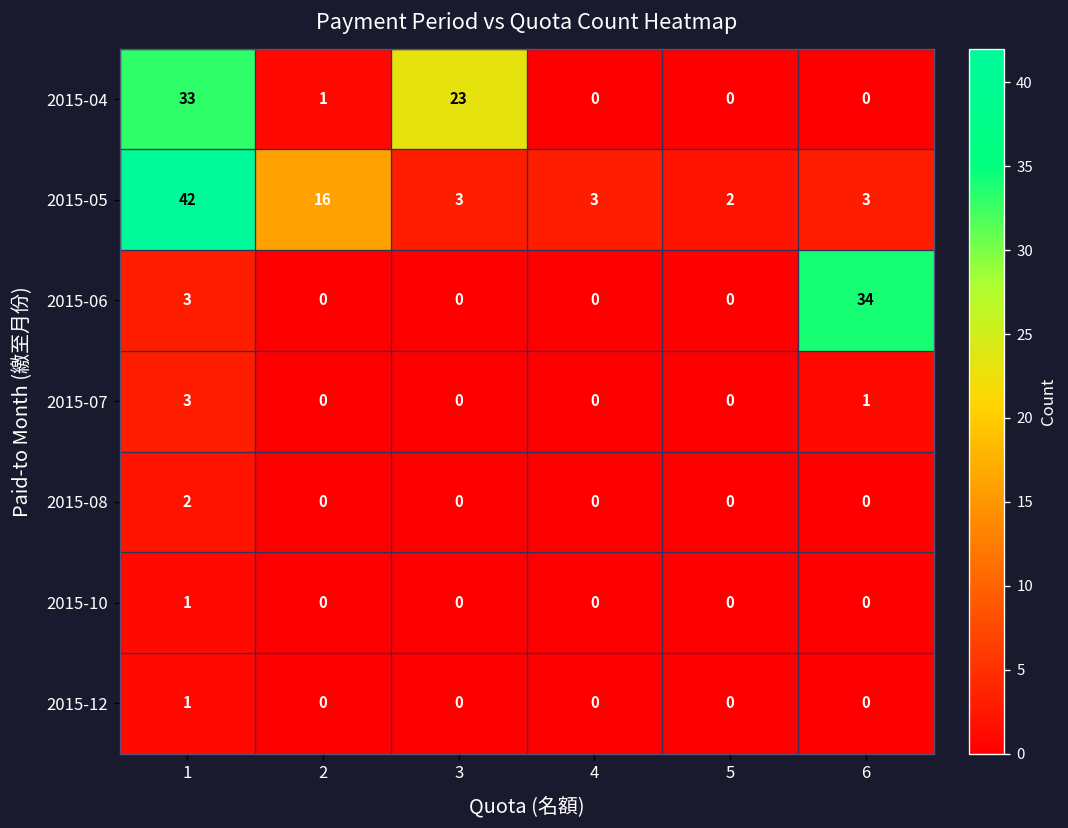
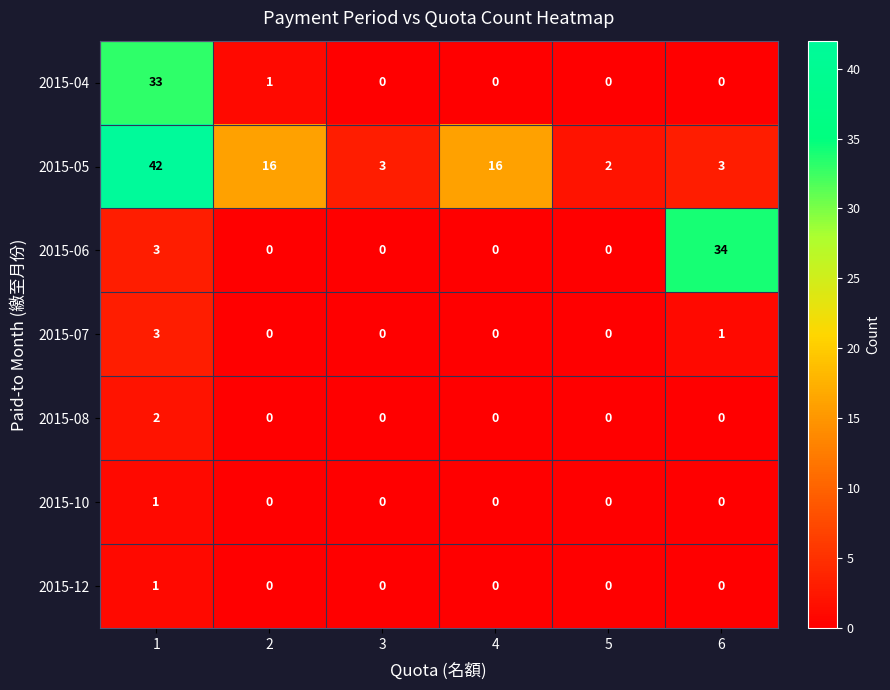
2015-04, 3: 23 -> 0
2015-05, 4: 3 -> 16
